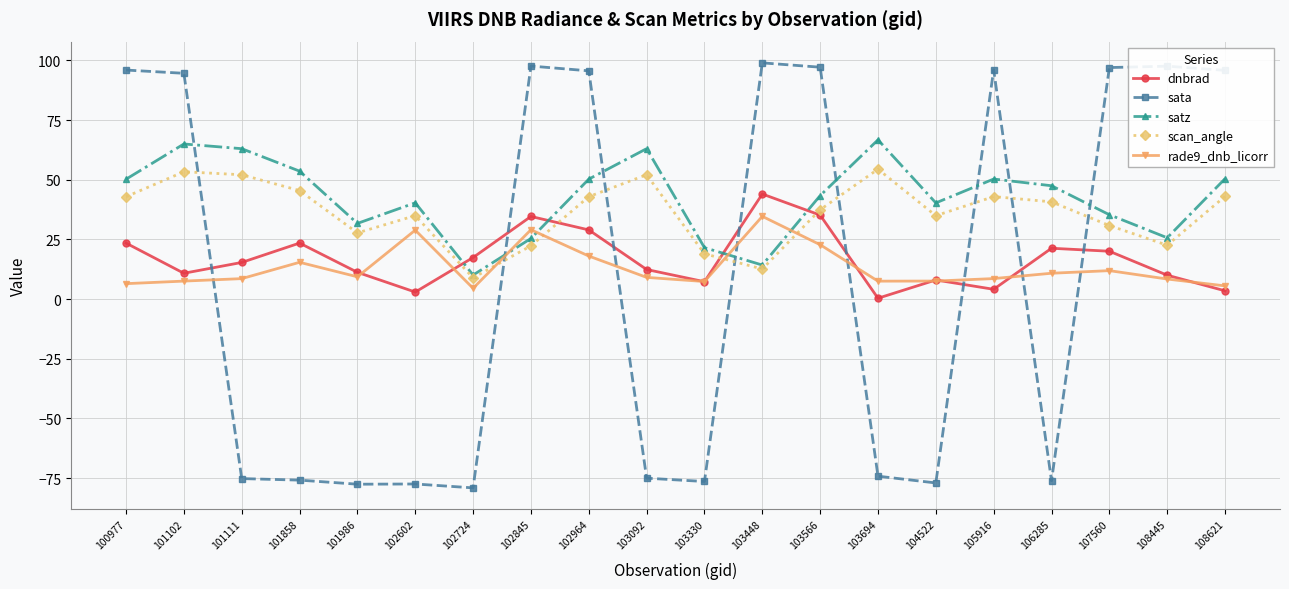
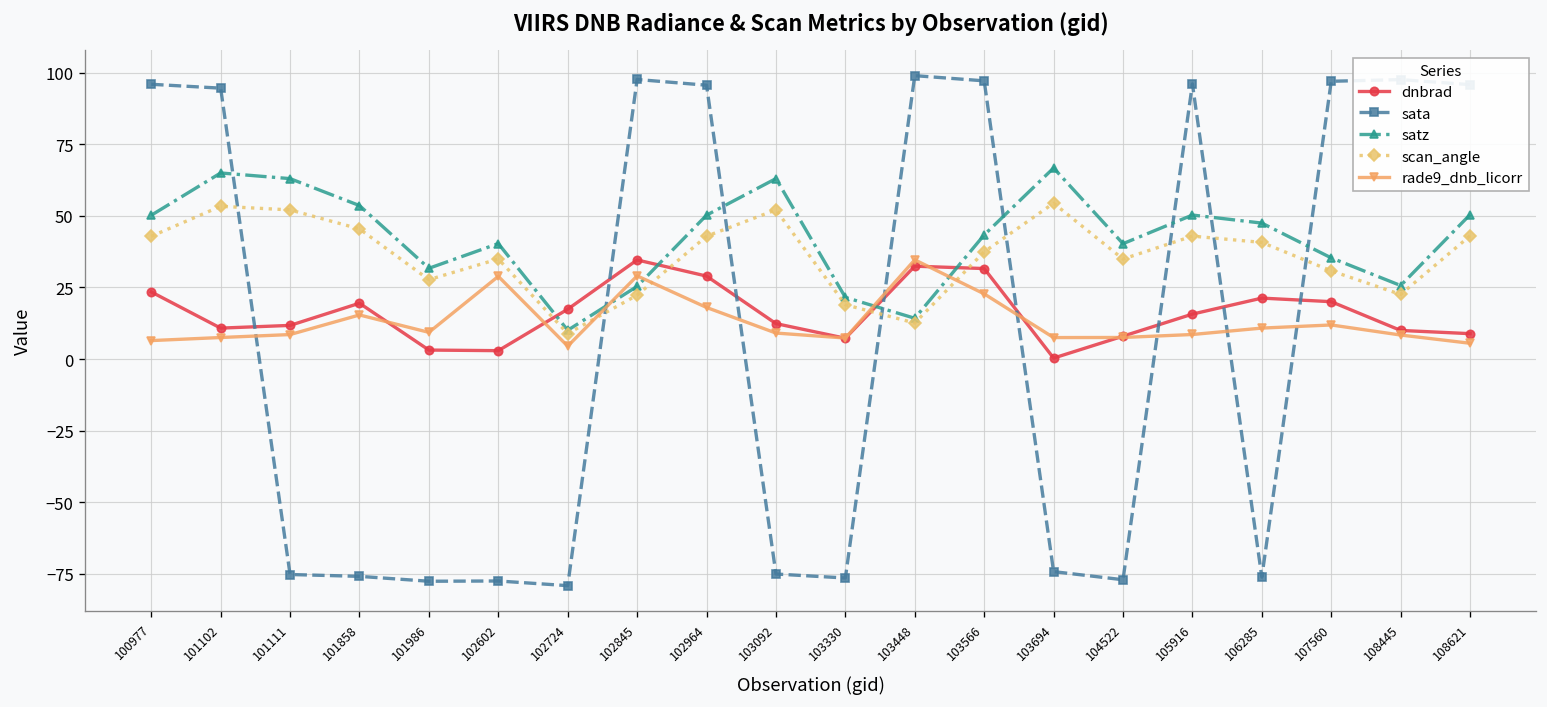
dnbrad, 101111: 15 -> 12
dnbrad, 101858: 23 -> 20
dnbrad, 101986: 11 -> 3
dnbrad, 103448: 44 -> 32
dnbrad, 103566: 35 -> 32
dnbrad, 105916: 4 -> 16
dnbrad, 108621: 3 -> 9
